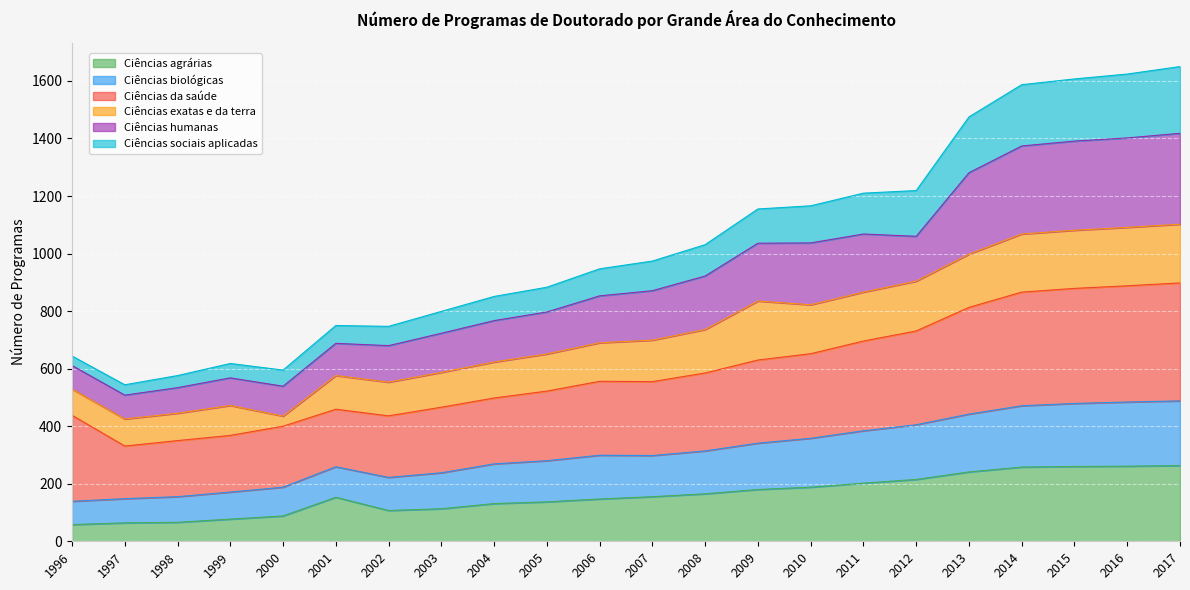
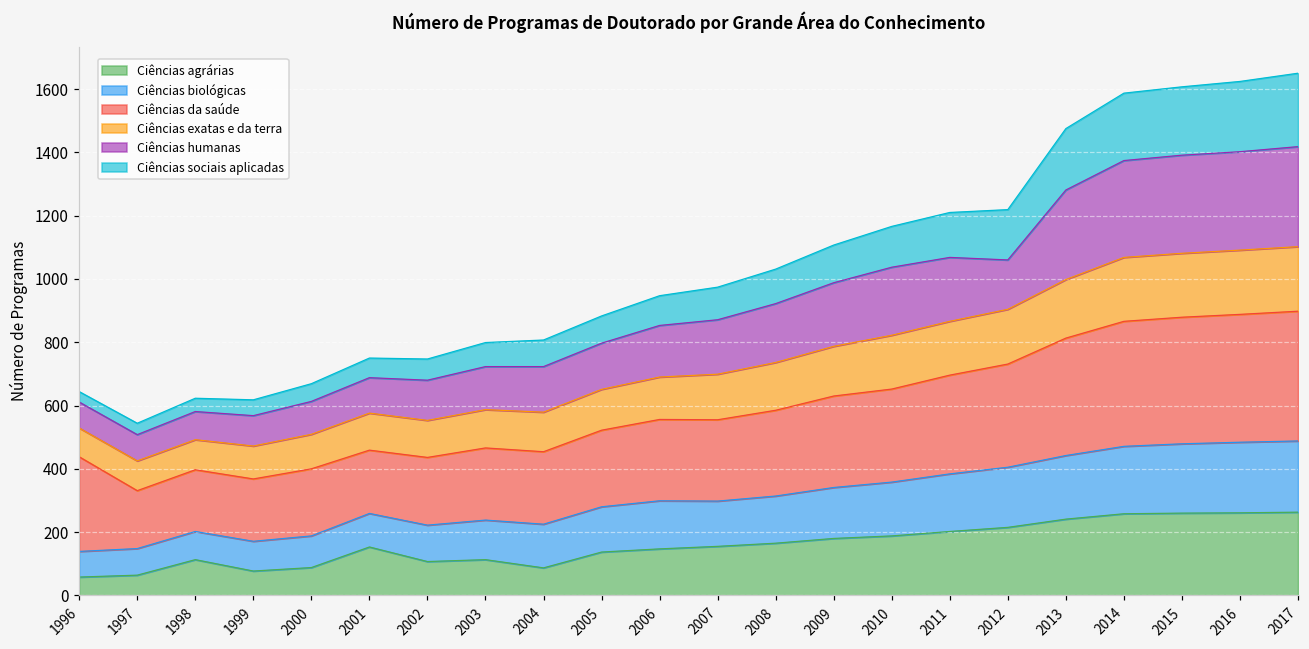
Ciências agrárias, 1998: 70 -> 110
Ciências exatas e da terra, 2000: 40 -> 110
Ciências agrárias, 2004: 130 -> 90
Ciências exatas e da terra, 2009: 210 -> 160
